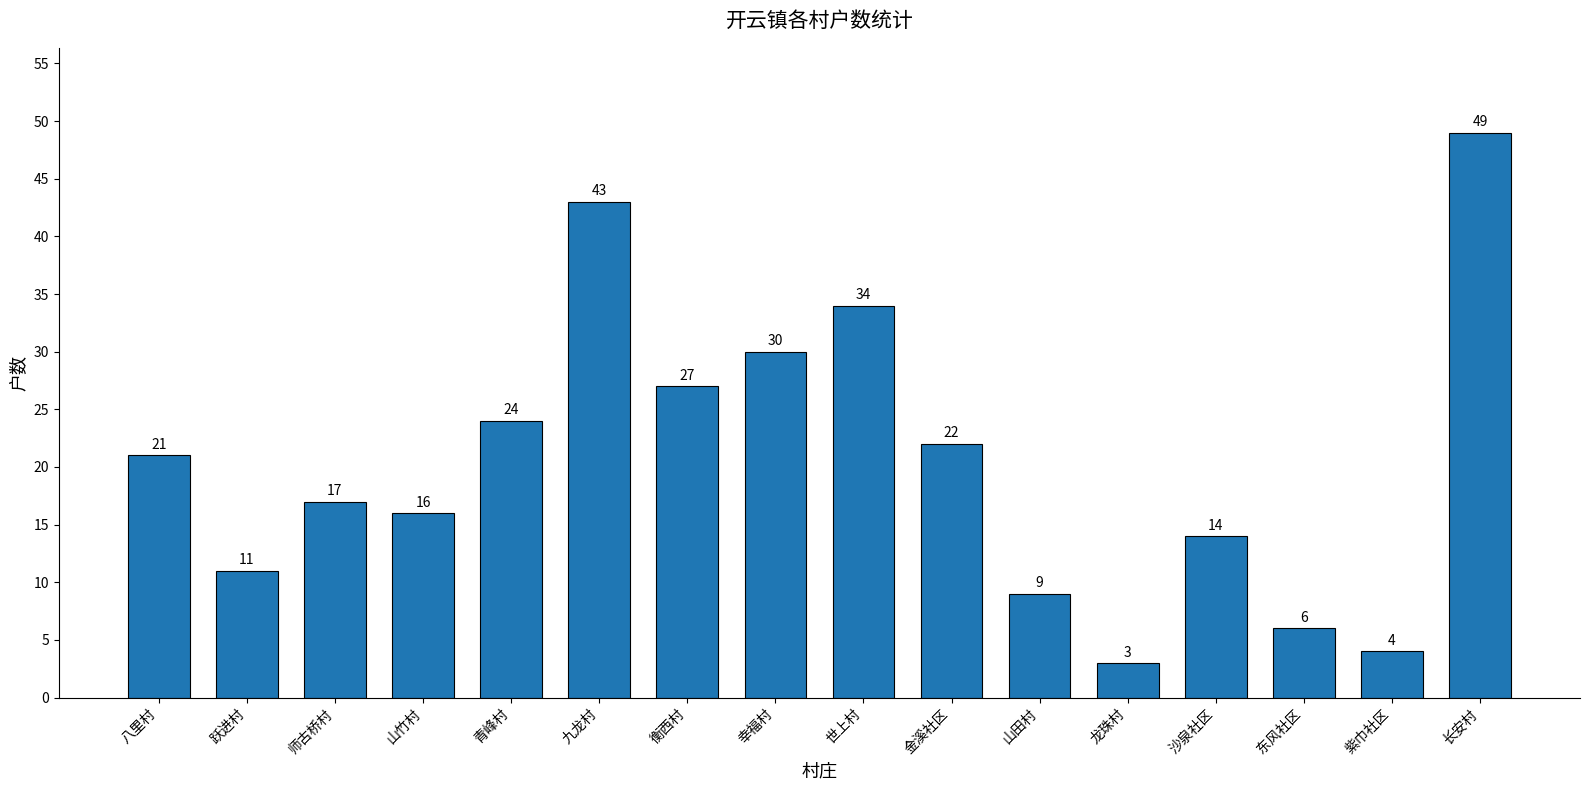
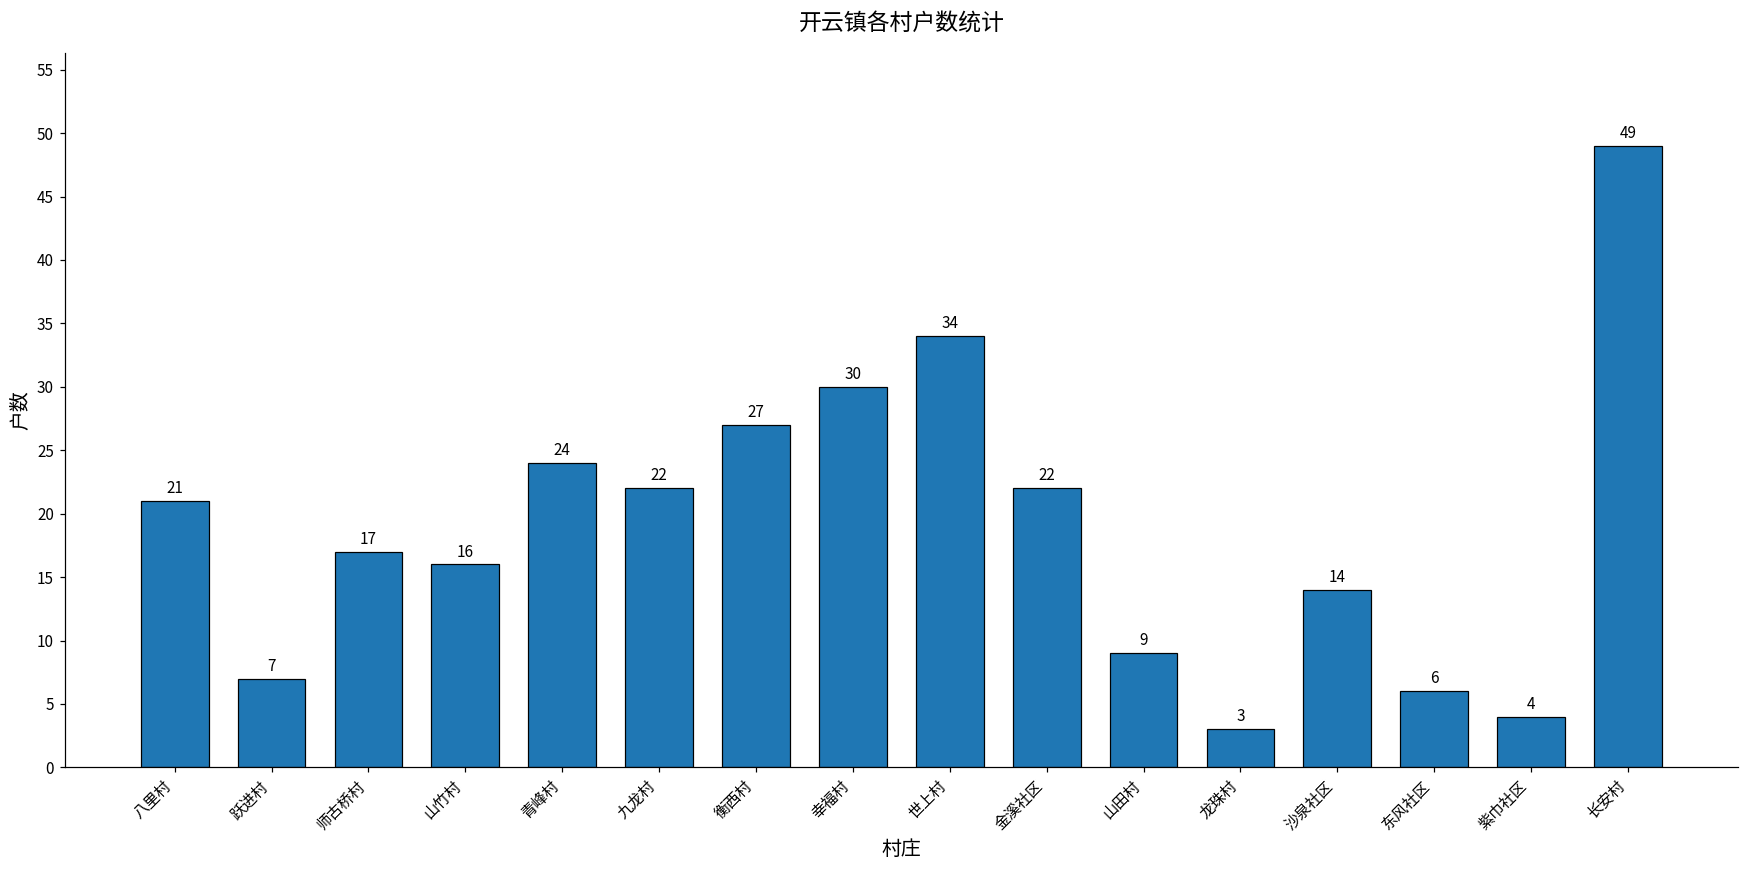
跃进村: 11 -> 7
九龙村: 43 -> 22
